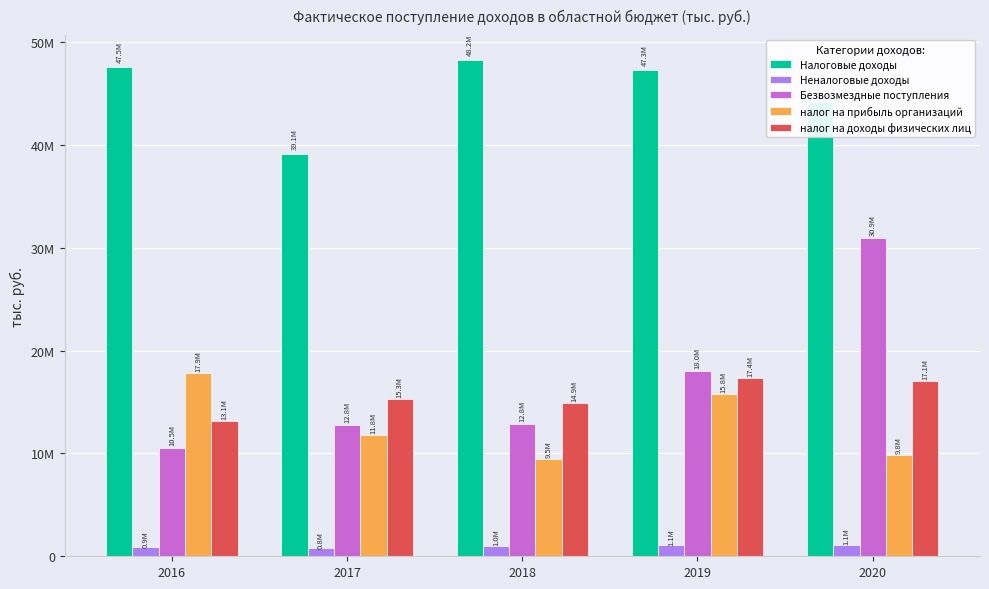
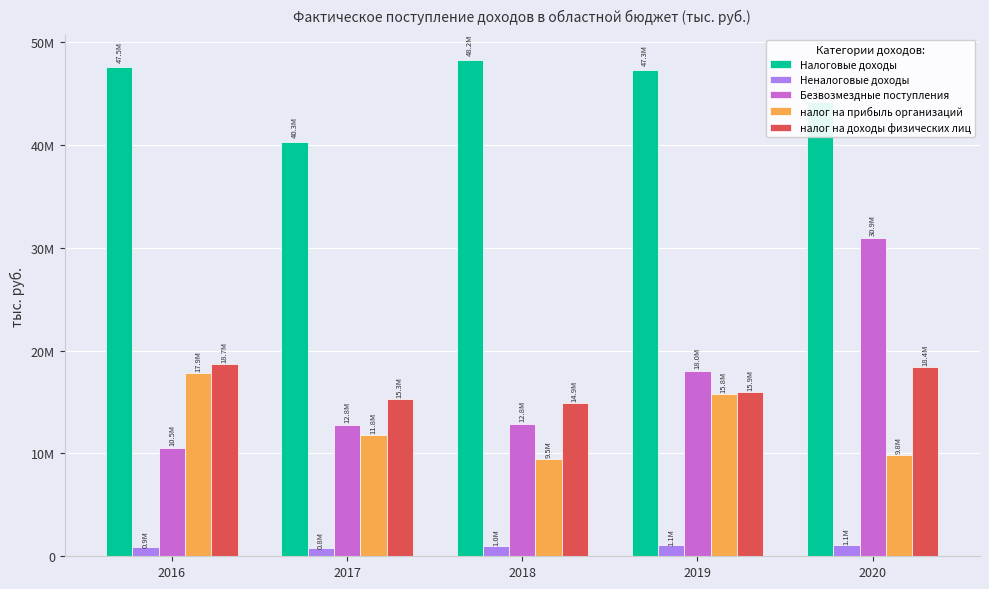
налог на доходы физических лиц, 2016: 13.1M -> 18.7M
Налоговые доходы, 2017: 39.1M -> 40.3M
налог на доходы физических лиц, 2019: 17.4M -> 15.9M
налог на доходы физических лиц, 2020: 17.1M -> 18.4M
